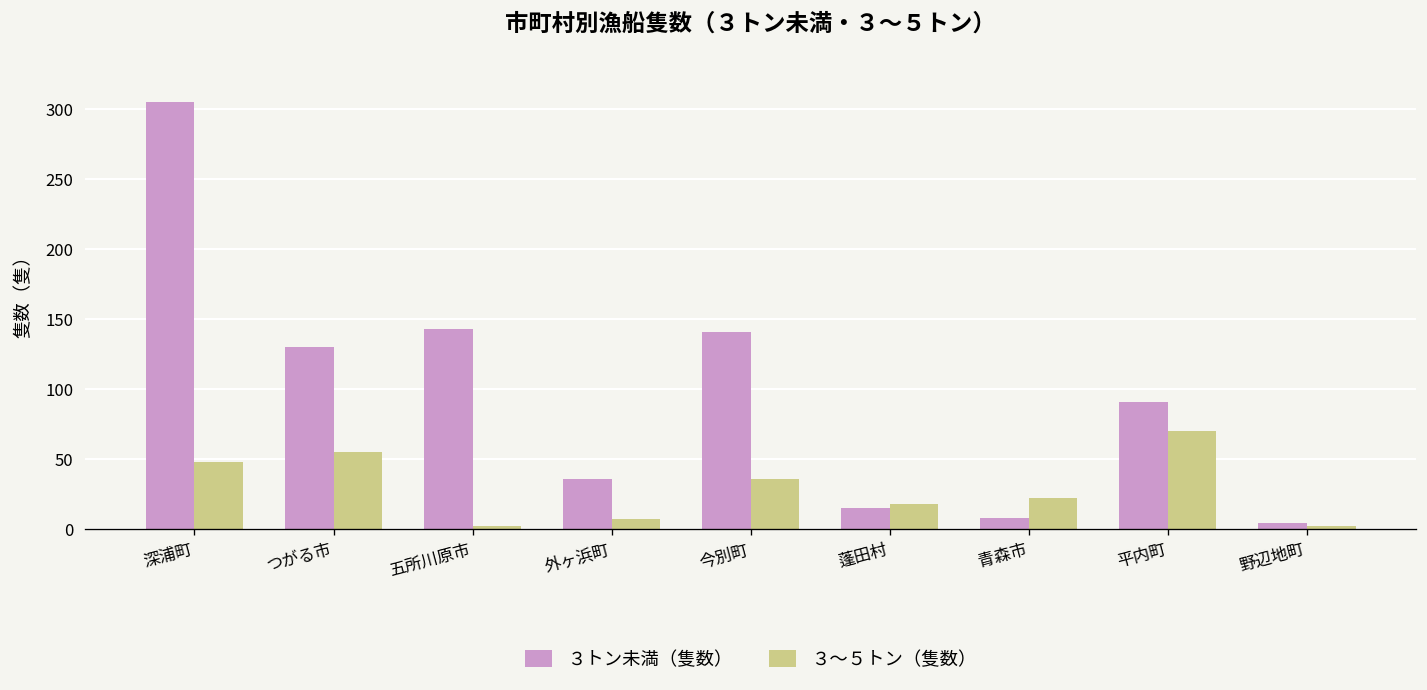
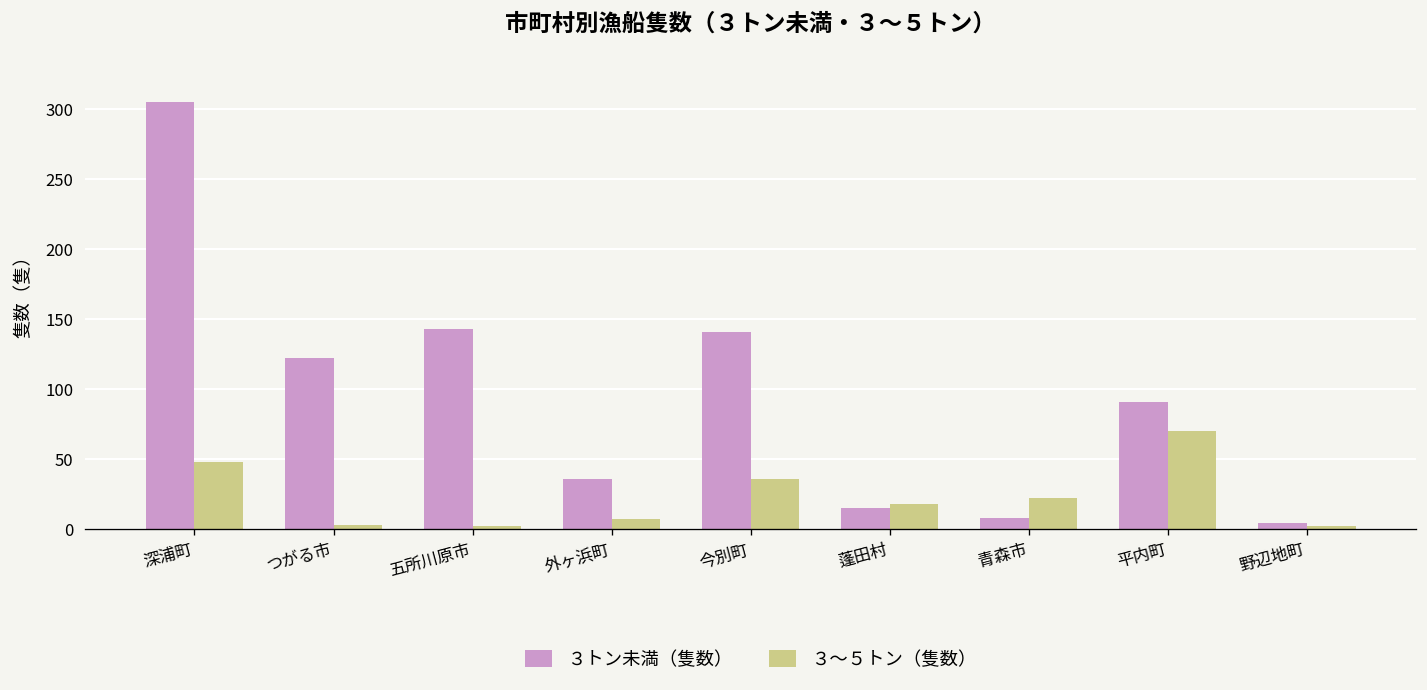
３トン未満（隻数）, つがる市: 130 -> 122
３～５トン（隻数）, つがる市: 55 -> 3
